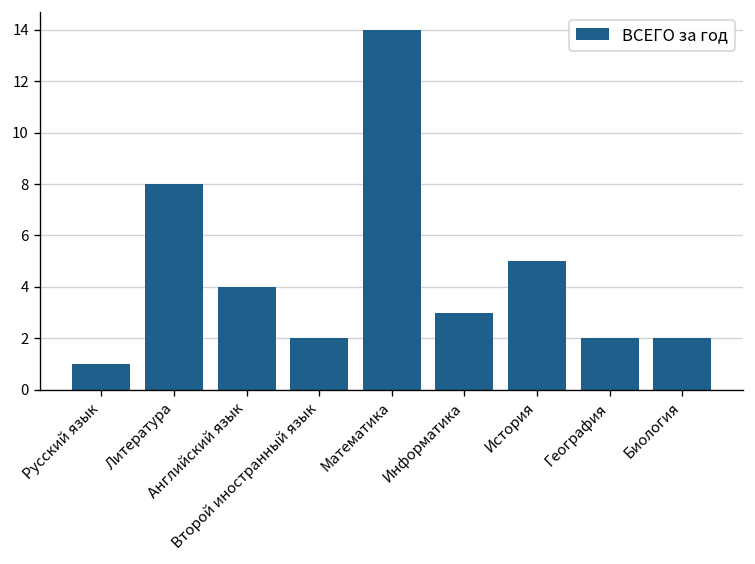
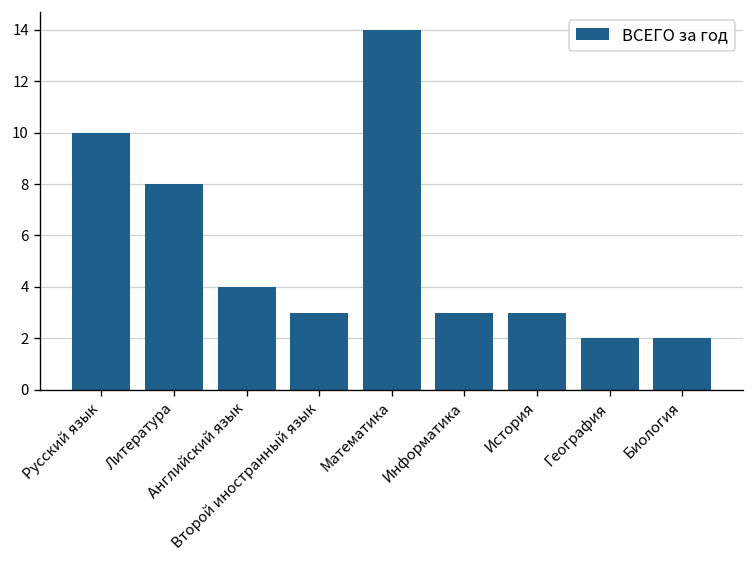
Русский язык: 1 -> 10
Второй иностранный язык: 2 -> 3
История: 5 -> 3
